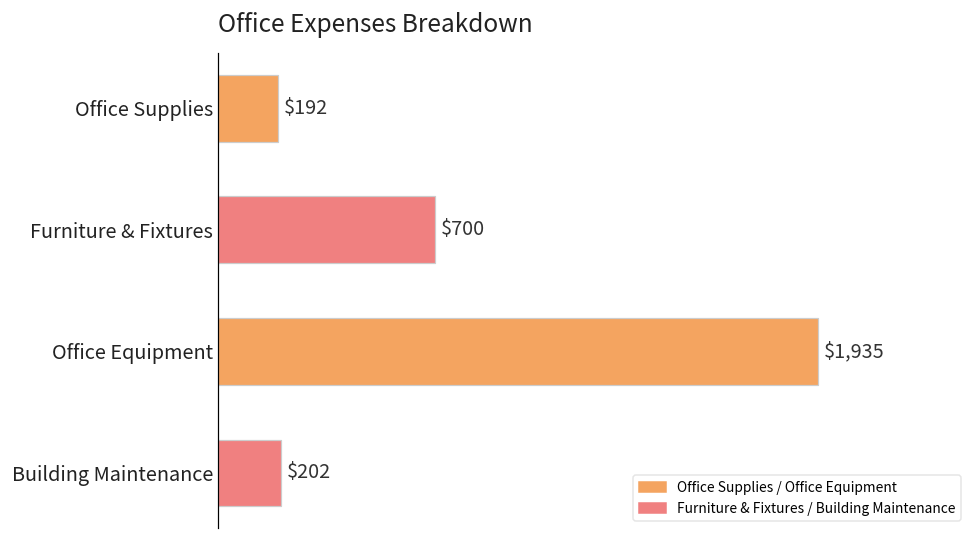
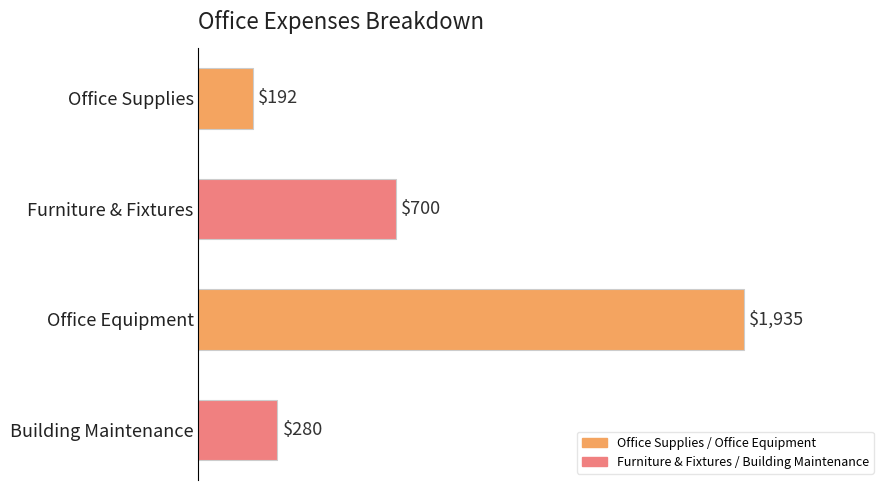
Building Maintenance: $202 -> $280
